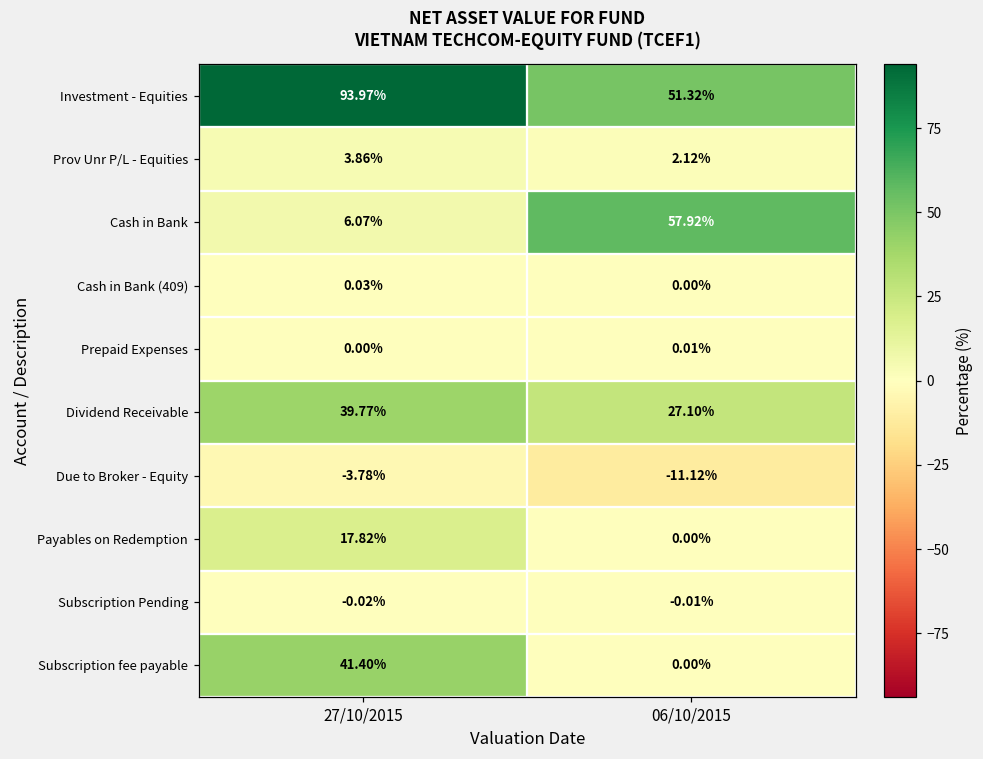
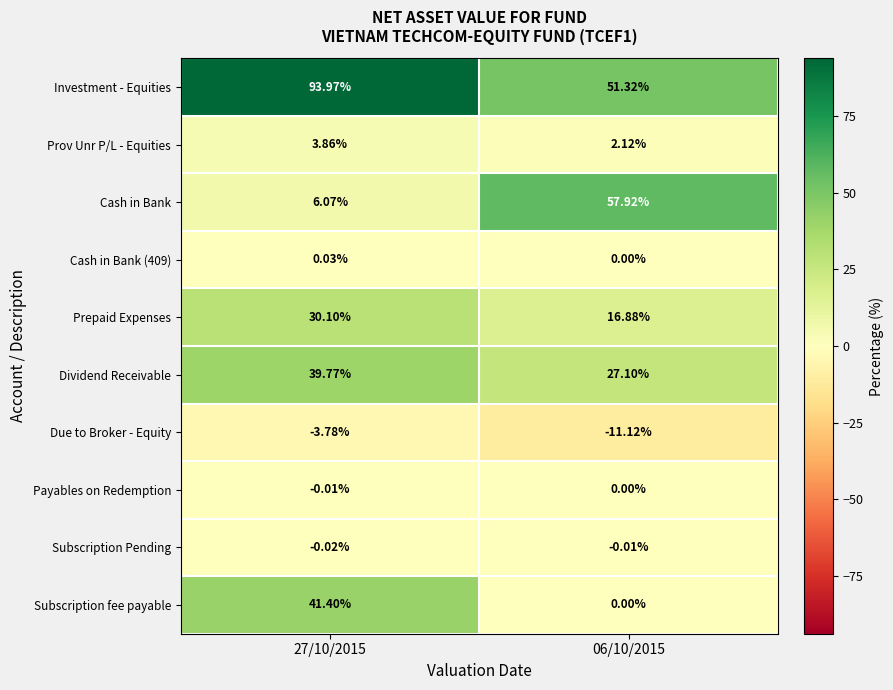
Prepaid Expenses, 27/10/2015: 0.00% -> 30.10%
Prepaid Expenses, 06/10/2015: 0.01% -> 16.88%
Payables on Redemption, 27/10/2015: 17.82% -> -0.01%
